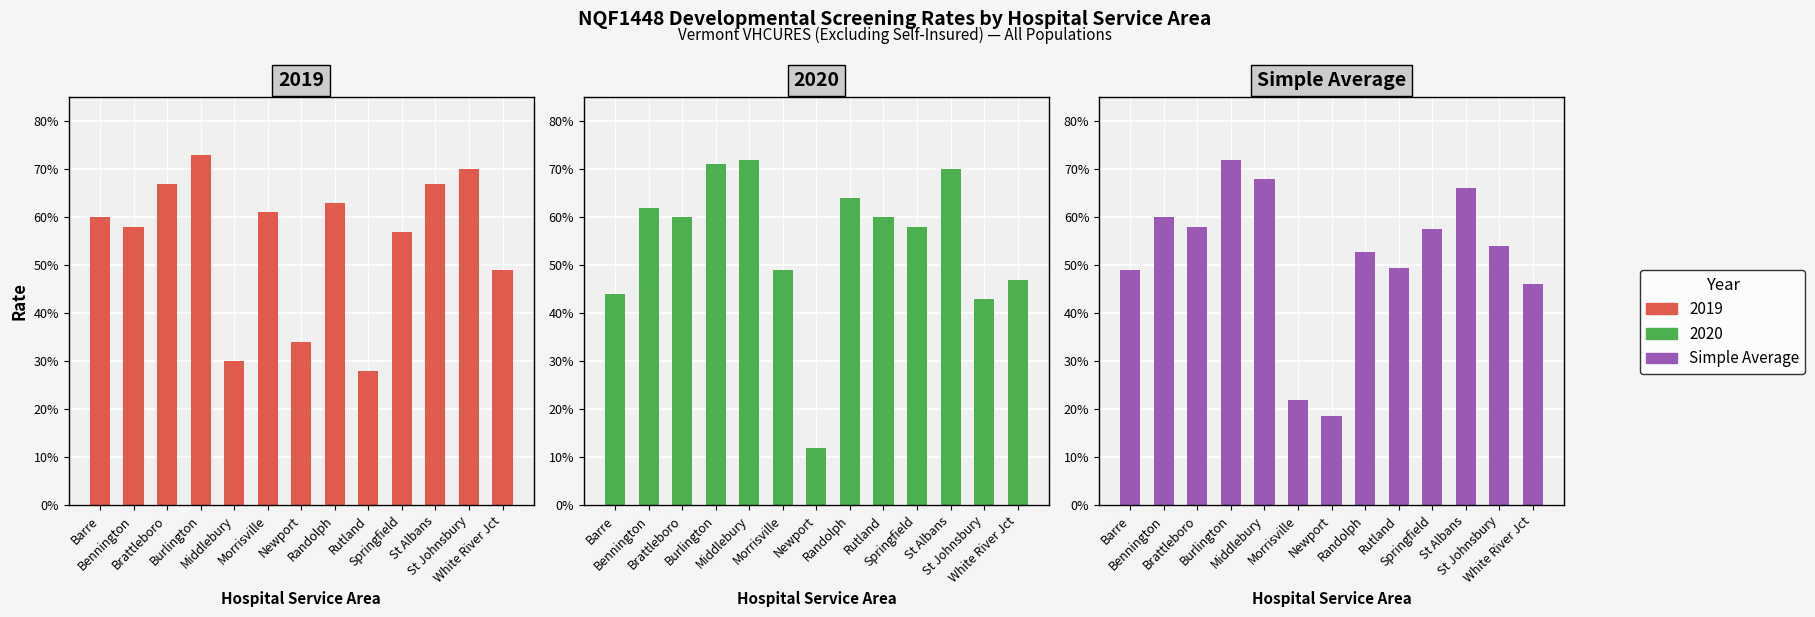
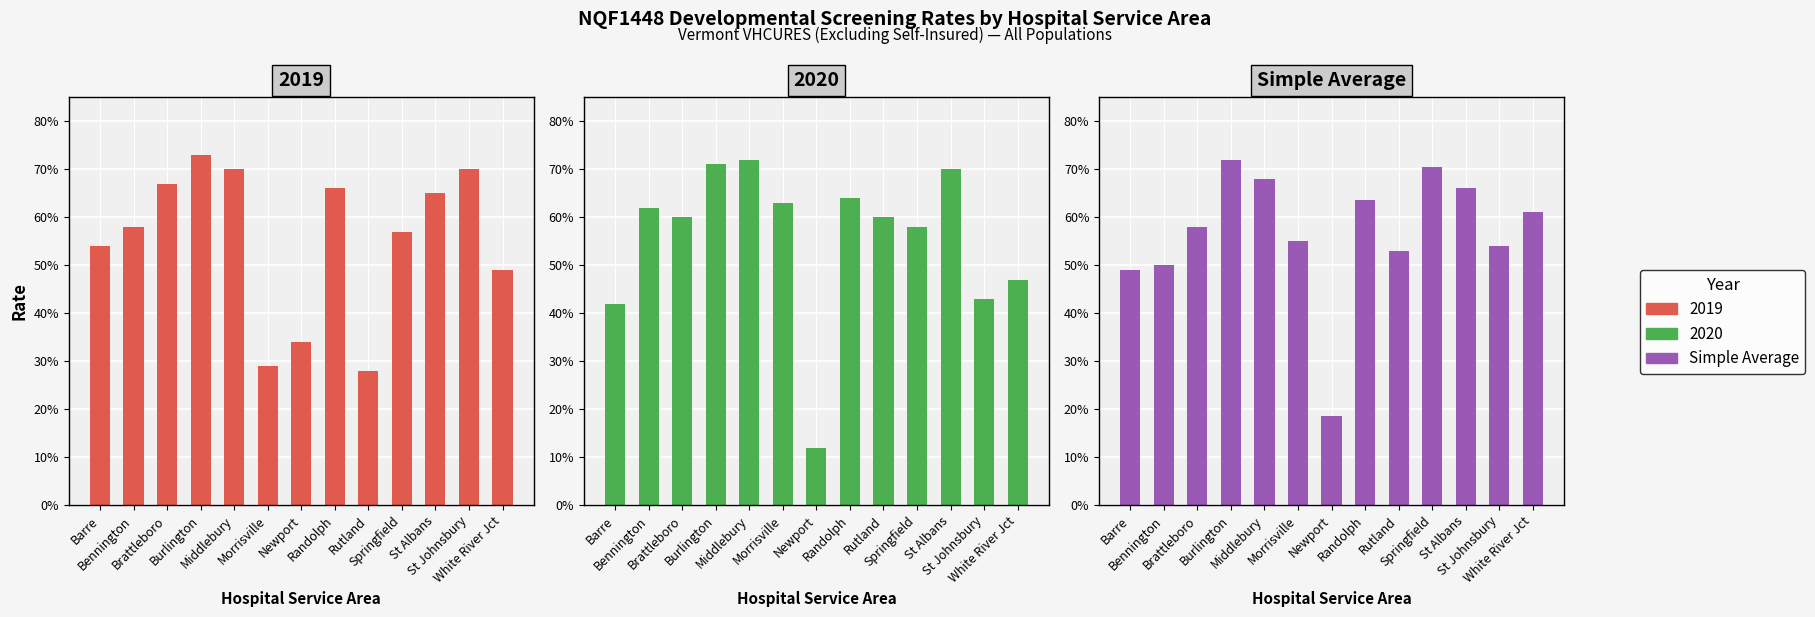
2019, Barre: 60% -> 54%
2019, Middlebury: 30% -> 70%
2019, Morrisville: 61% -> 29%
2019, Randolph: 63% -> 66%
2019, St Albans: 67% -> 65%
2020, Barre: 44% -> 42%
2020, Morrisville: 49% -> 63%
Simple Average, Bennington: 60% -> 50%
Simple Average, Morrisville: 22% -> 55%
Simple Average, Randolph: 53% -> 64%
Simple Average, Rutland: 50% -> 53%
Simple Average, Springfield: 57% -> 71%
Simple Average, White River Jct: 46% -> 61%
